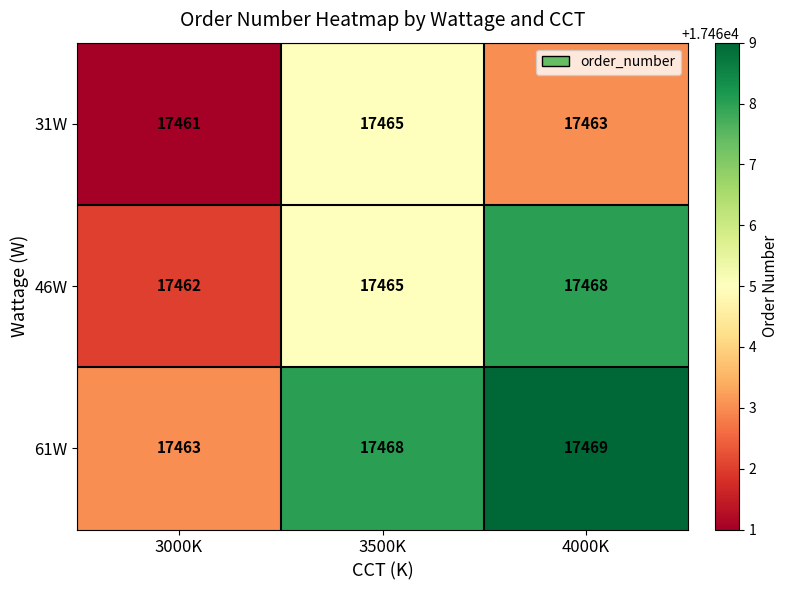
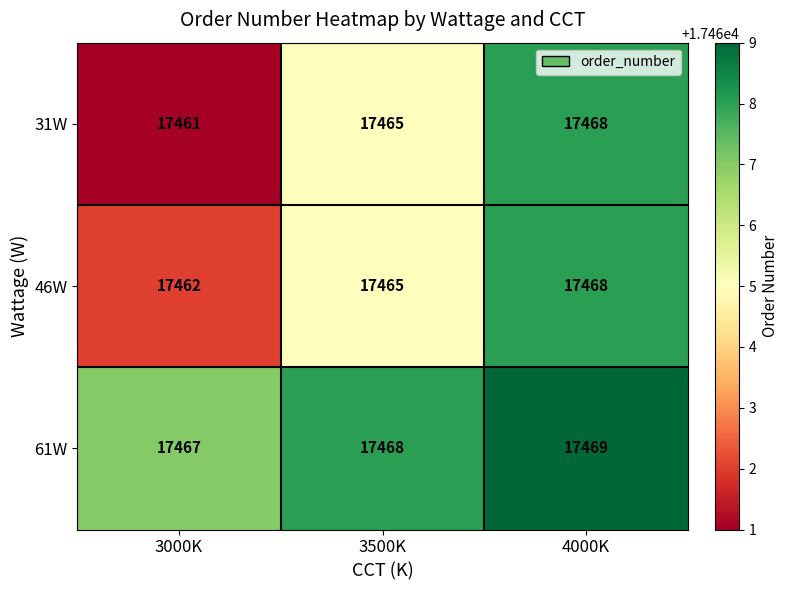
31W, 4000K: 17463 -> 17468
61W, 3000K: 17463 -> 17467
